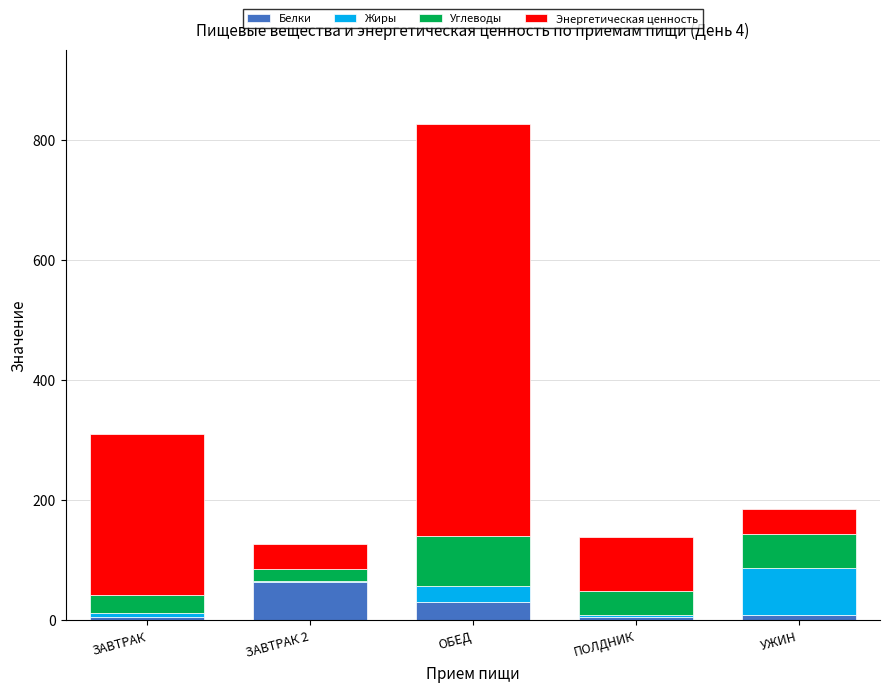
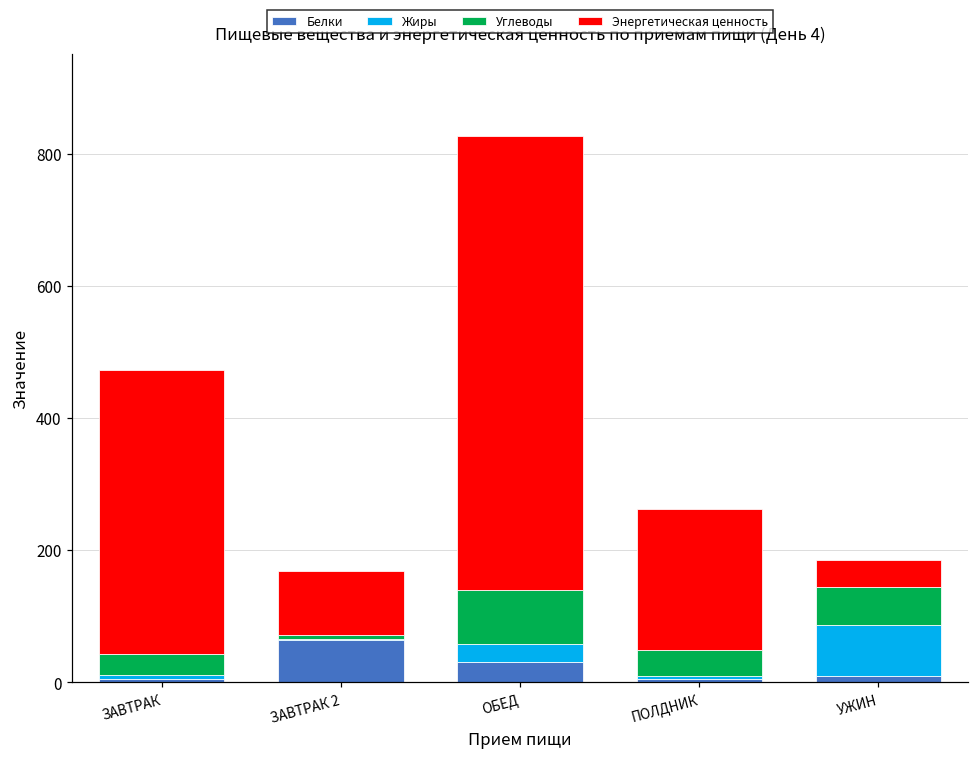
Энергетическая ценность, ЗАВТРАК: 270 -> 430
Углеводы, ЗАВТРАК 2: 20 -> 10
Энергетическая ценность, ЗАВТРАК 2: 40 -> 100
Энергетическая ценность, ПОЛДНИК: 90 -> 210
